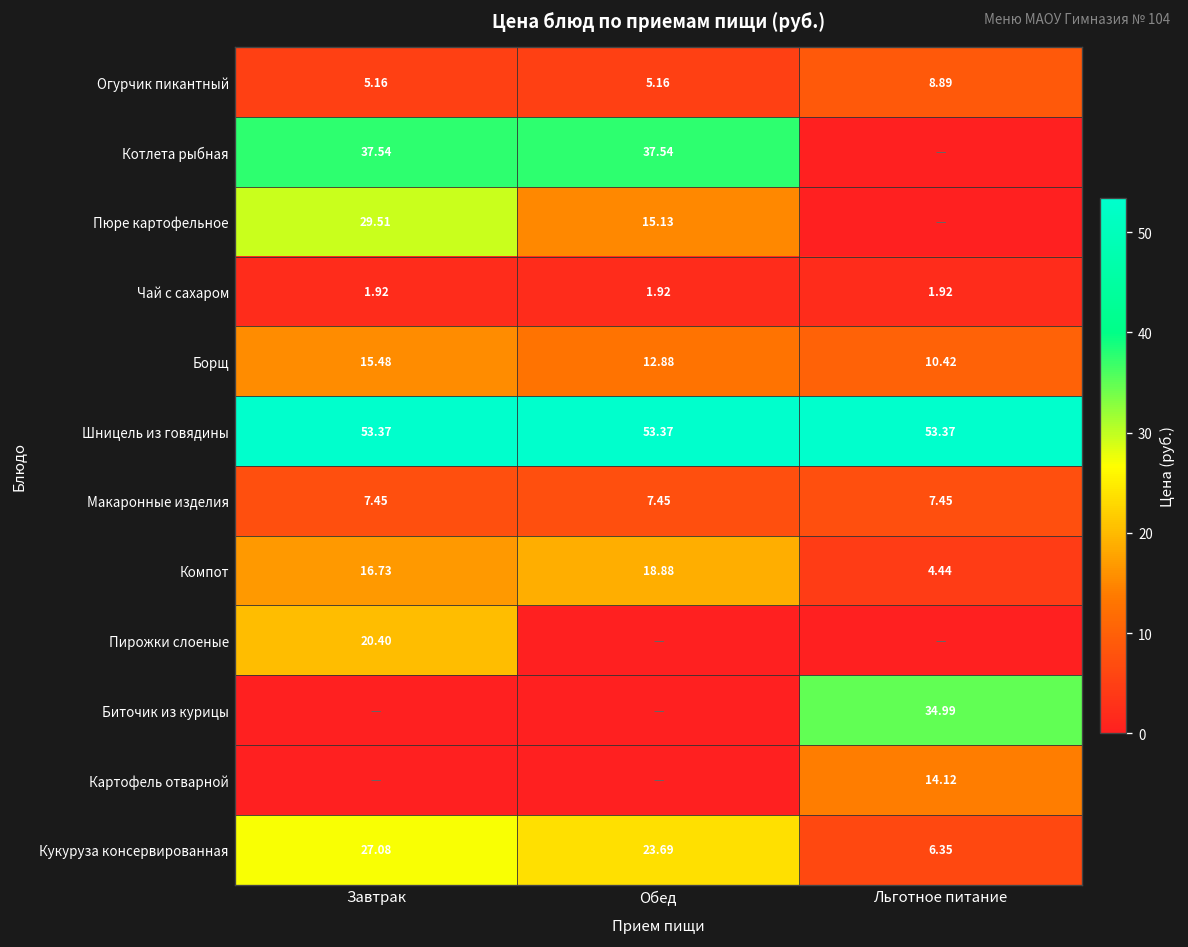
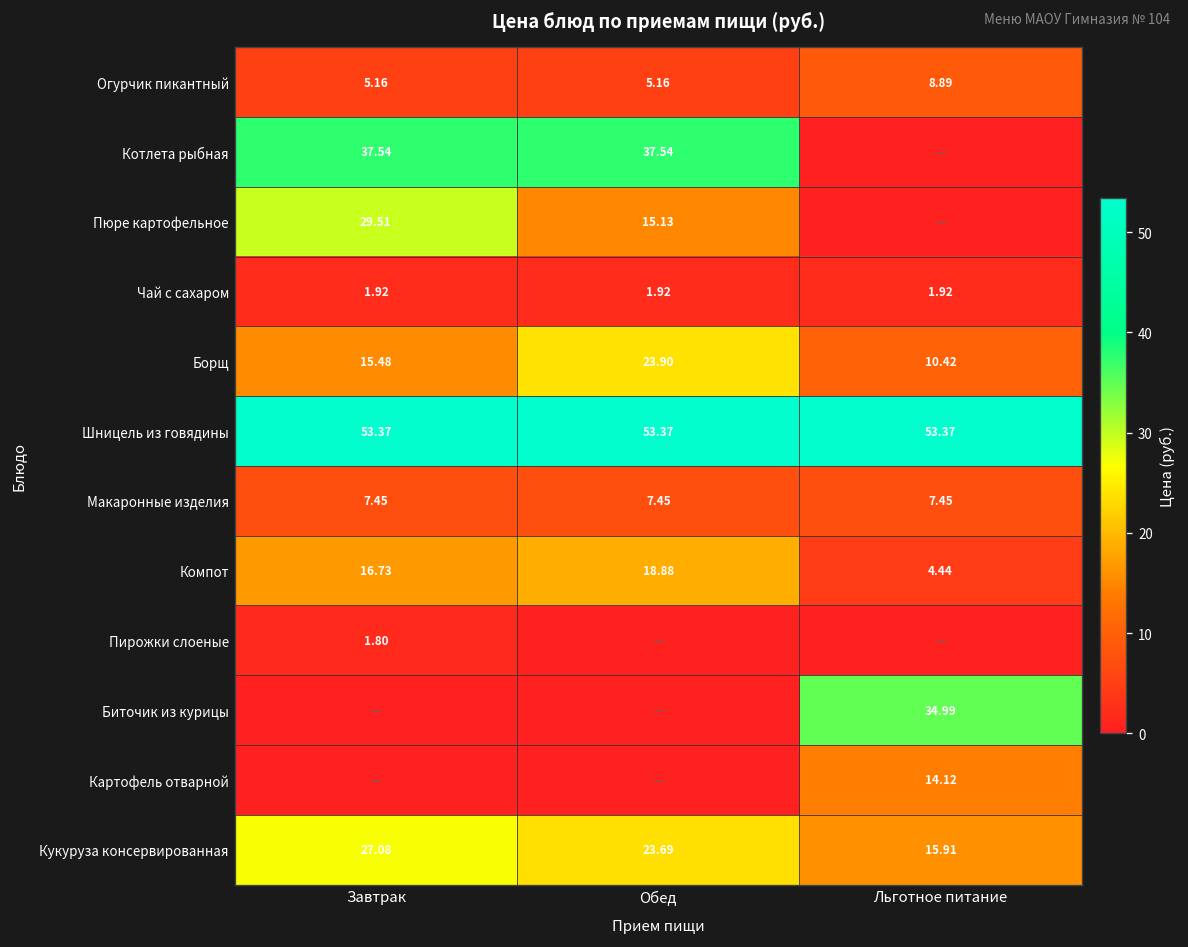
Борщ, Обед: 12.88 -> 23.90
Пирожки слоеные, Завтрак: 20.40 -> 1.80
Кукуруза консервированная, Льготное питание: 6.35 -> 15.91
